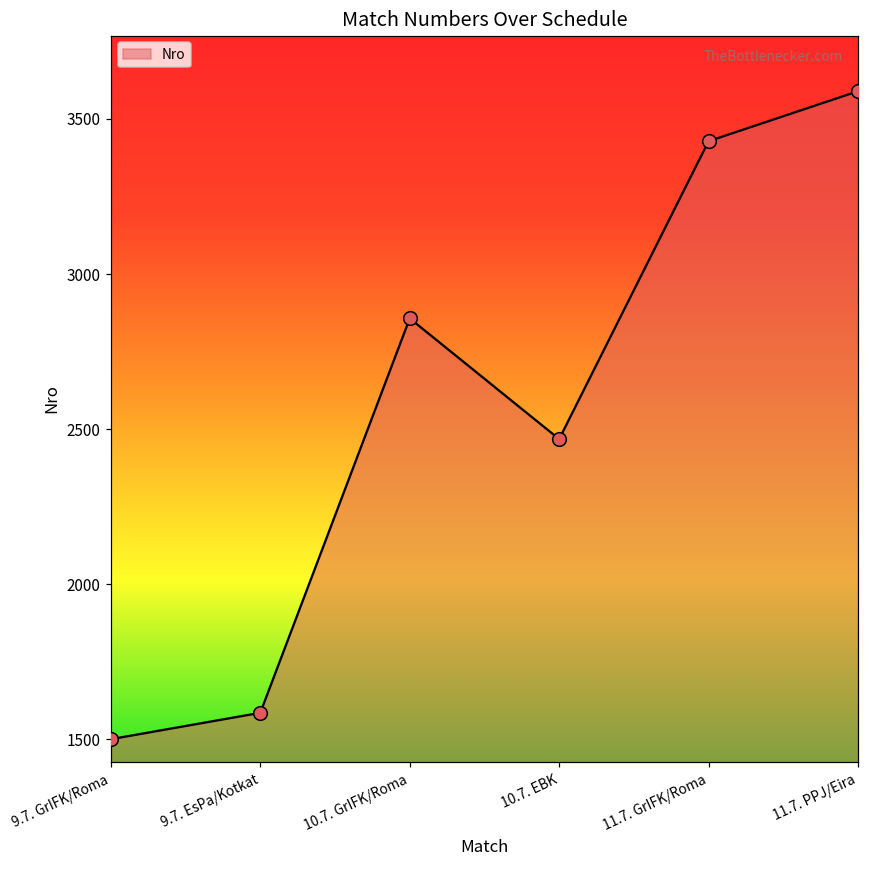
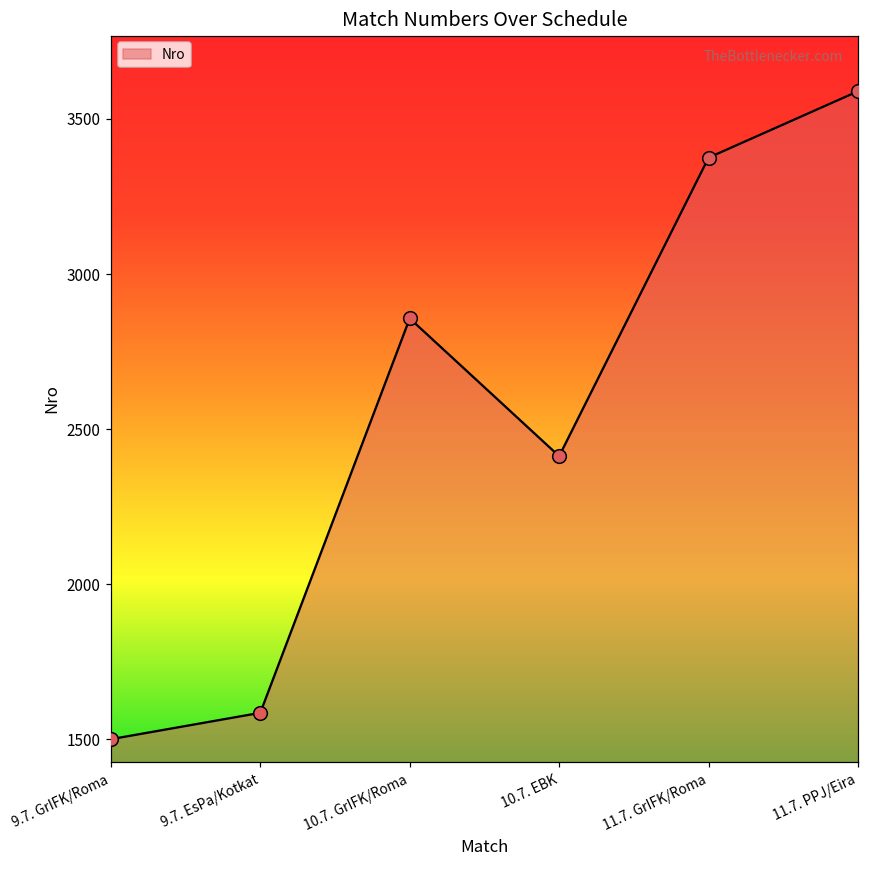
10.7. EBK: 2470 -> 2410
11.7. GrIFK/Roma: 3430 -> 3380
